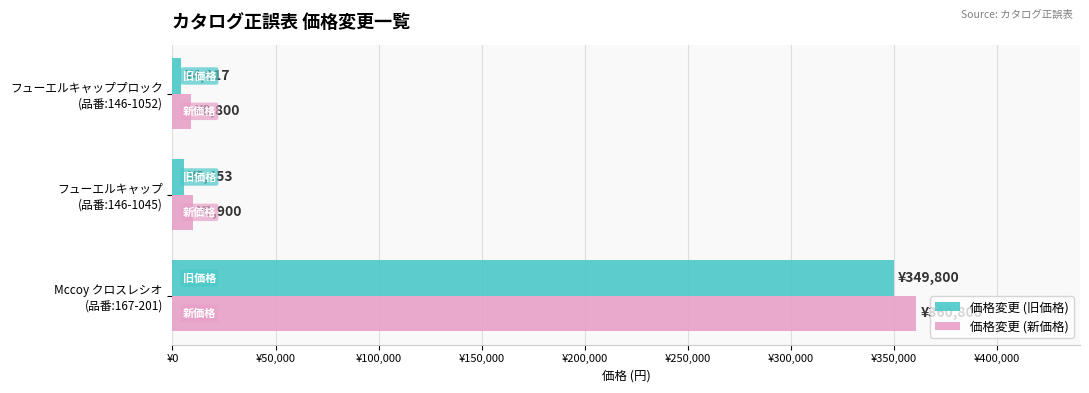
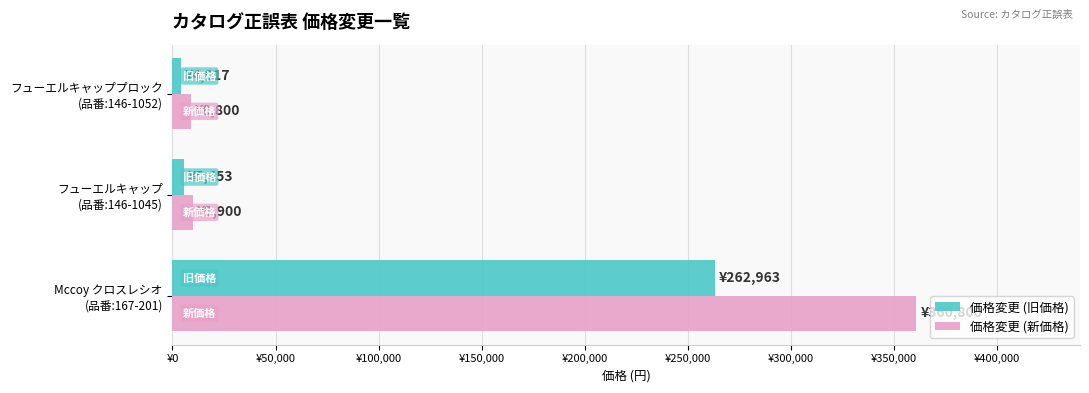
価格変更 (旧価格), Mccoy クロスレシオ (品番:167-201): ¥349,800 -> ¥262,963
